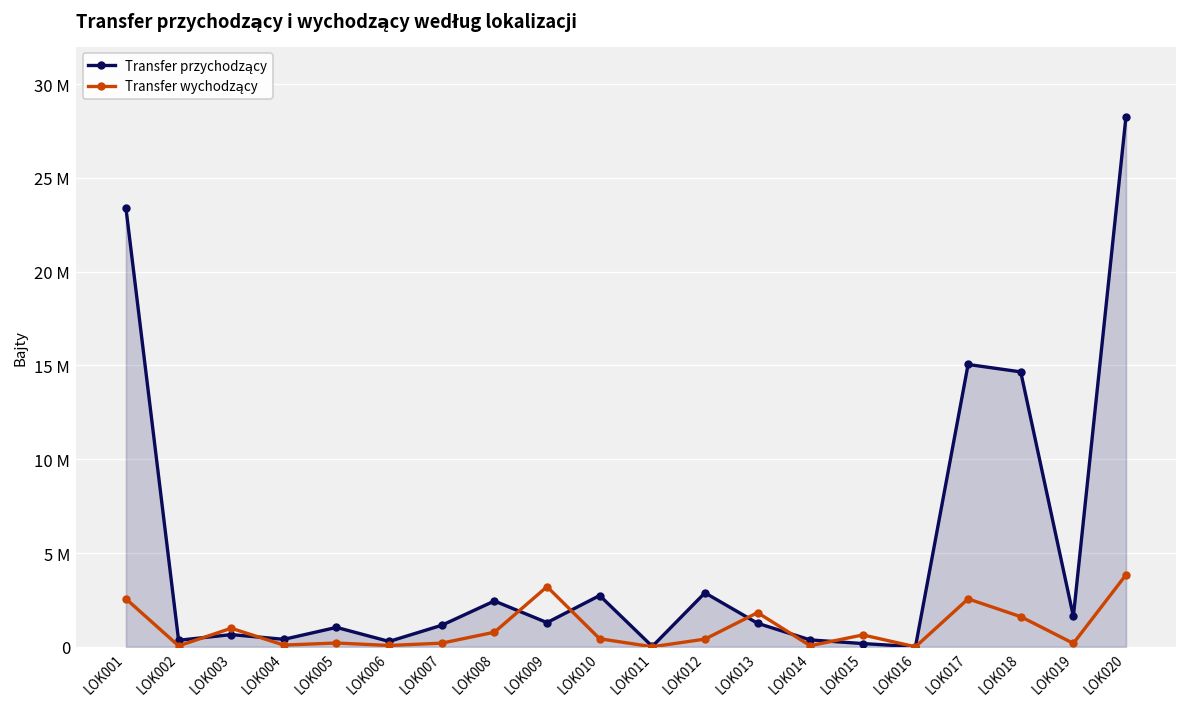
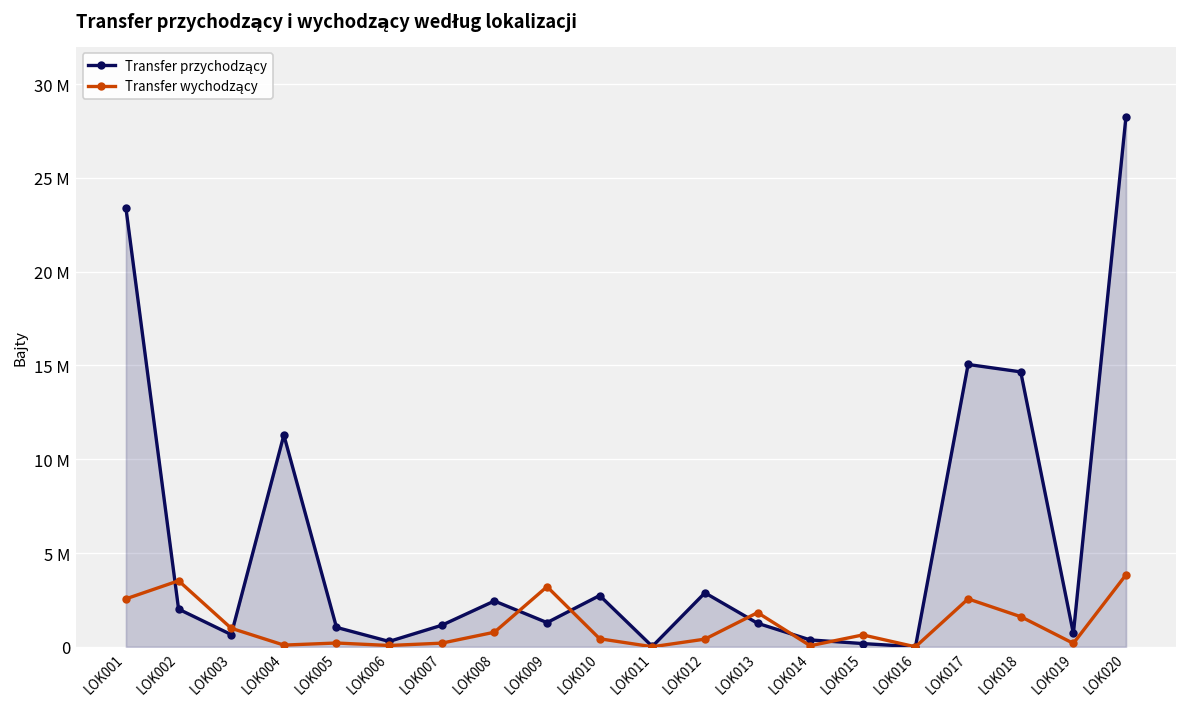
Transfer przychodzący, LOK002: 300000 -> 2000000
Transfer wychodzący, LOK002: 100000 -> 3500000
Transfer przychodzący, LOK004: 400000 -> 11300000
Transfer przychodzący, LOK019: 1600000 -> 700000
